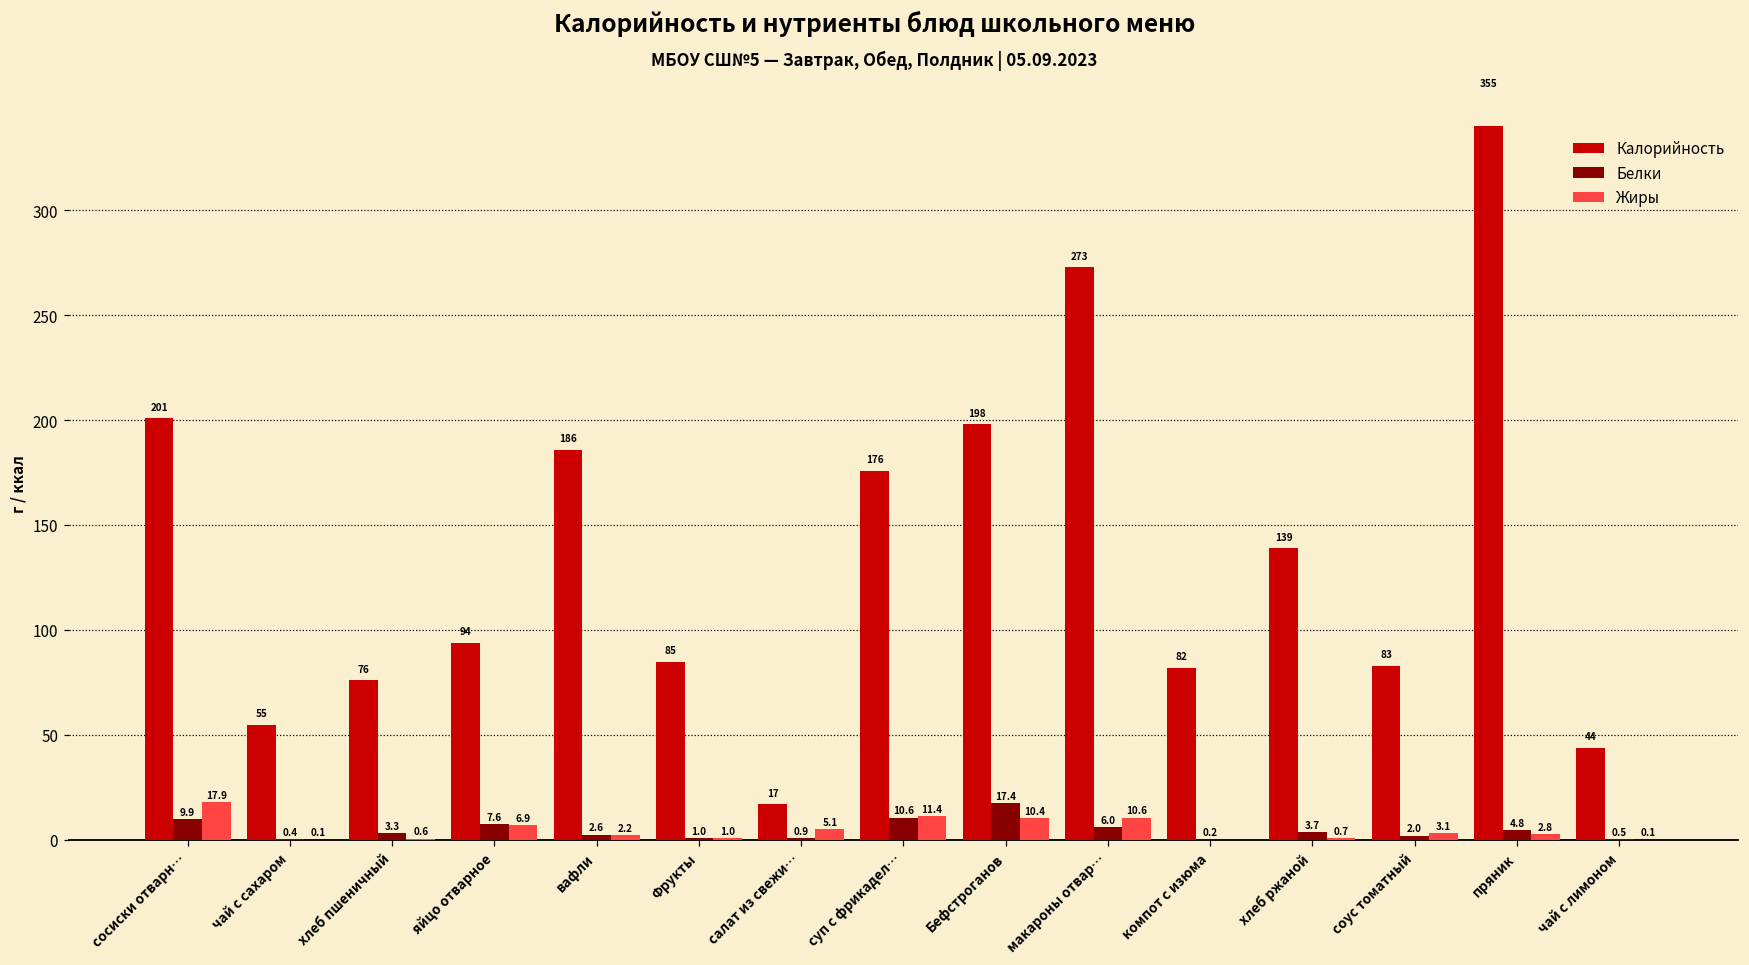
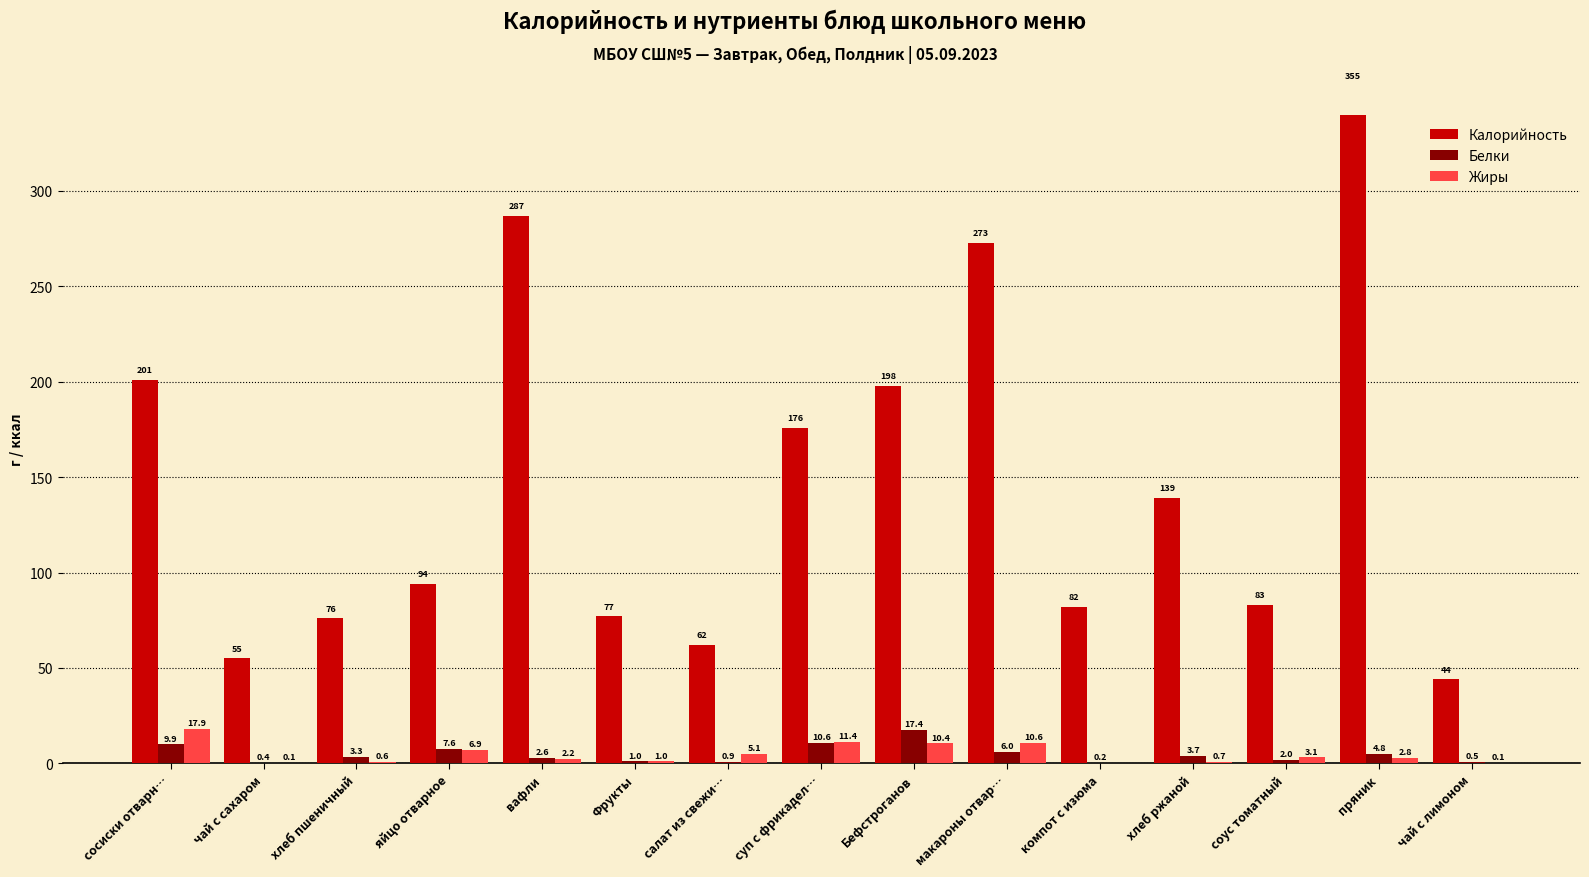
Калорийность, вафли: 186 -> 287
Калорийность, Фрукты: 85 -> 77
Калорийность, салат из свежи…: 17 -> 62
